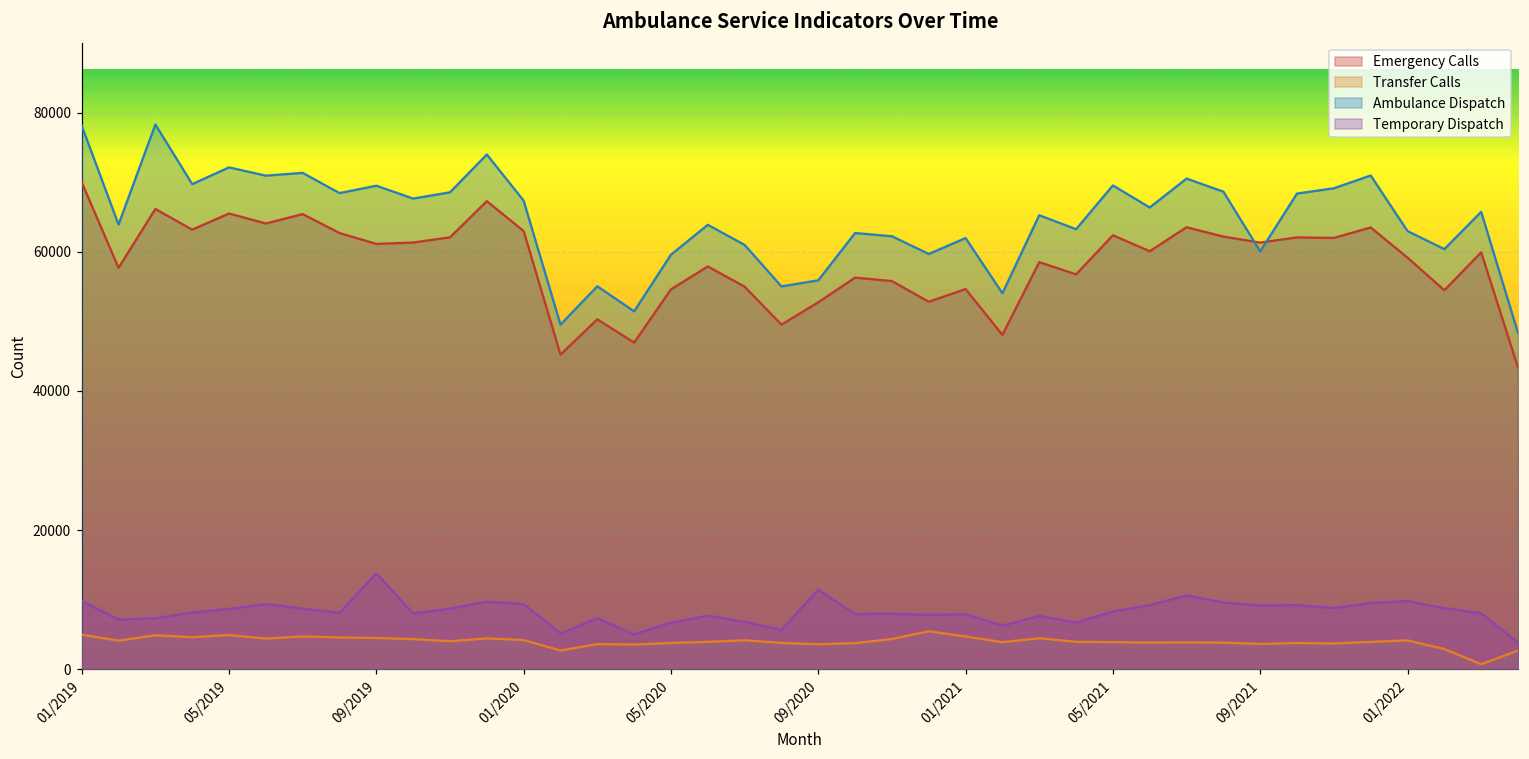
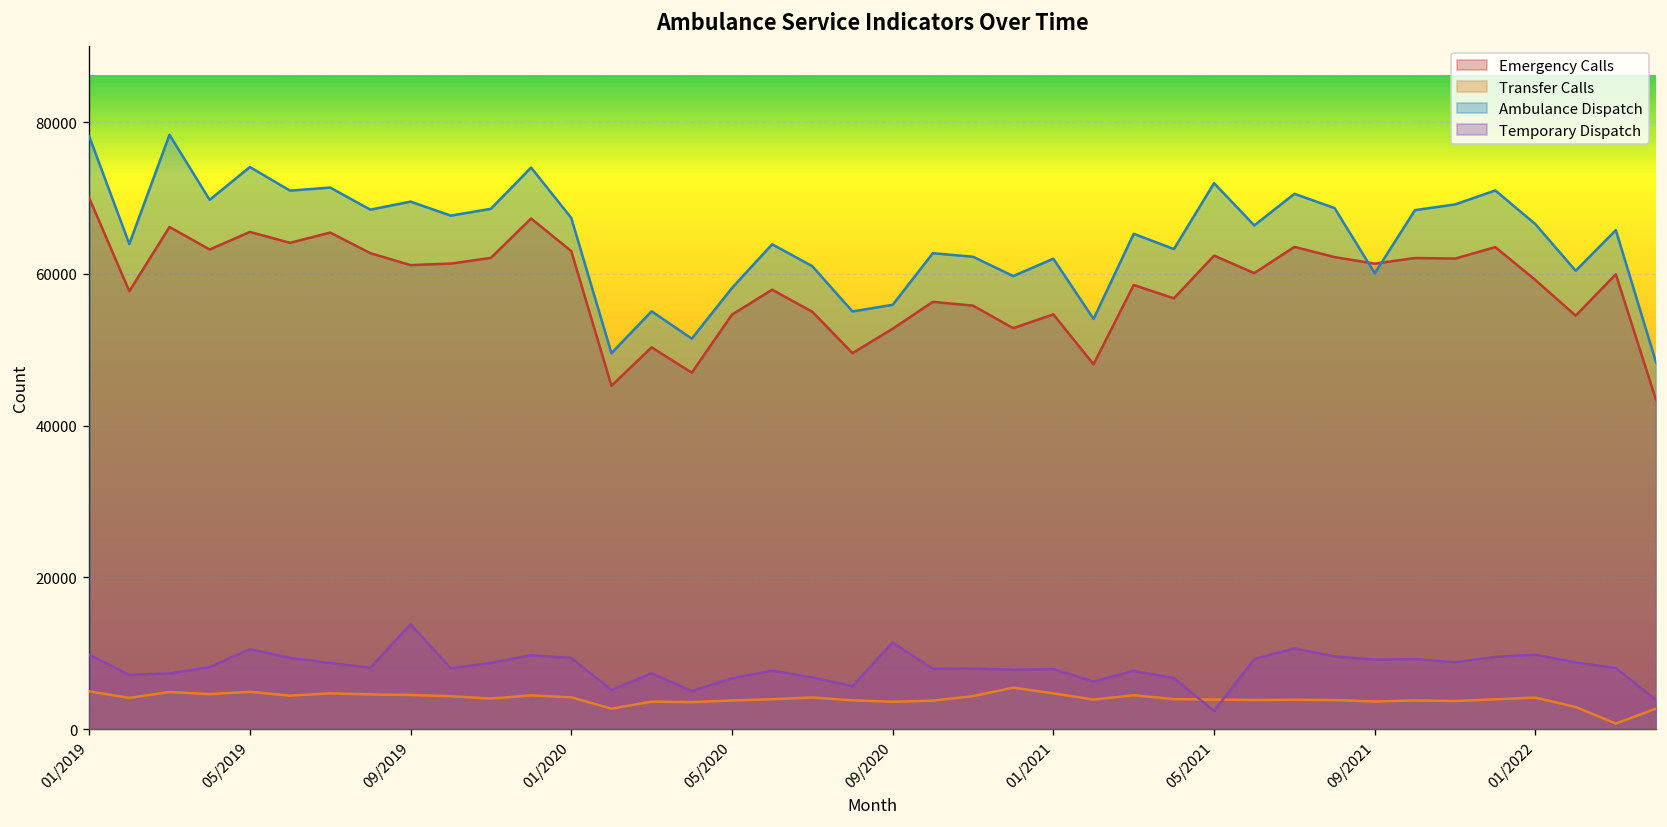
Ambulance Dispatch, 05/2019: 72000 -> 74000
Temporary Dispatch, 05/2019: 9000 -> 11000
Ambulance Dispatch, 05/2020: 60000 -> 58000
Ambulance Dispatch, 05/2021: 70000 -> 72000
Temporary Dispatch, 05/2021: 8000 -> 2000
Ambulance Dispatch, 01/2022: 63000 -> 67000
